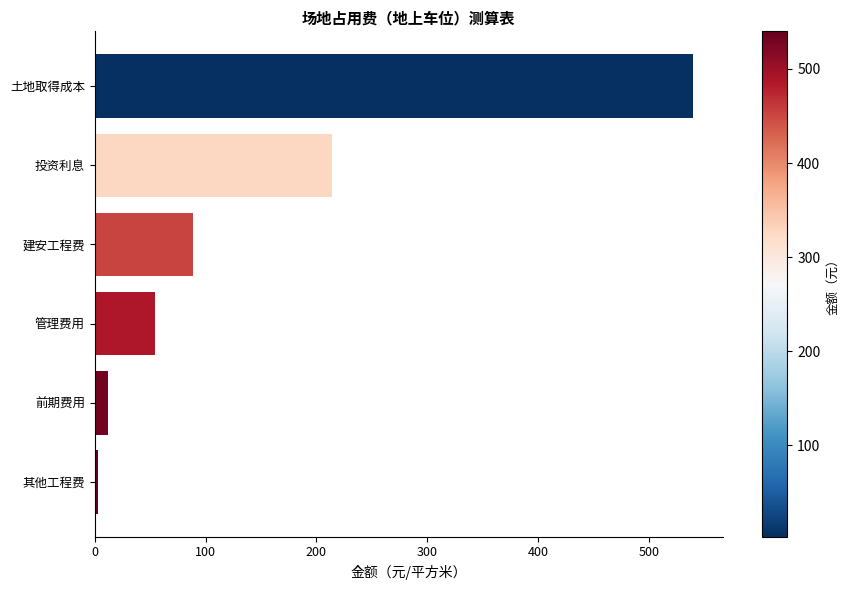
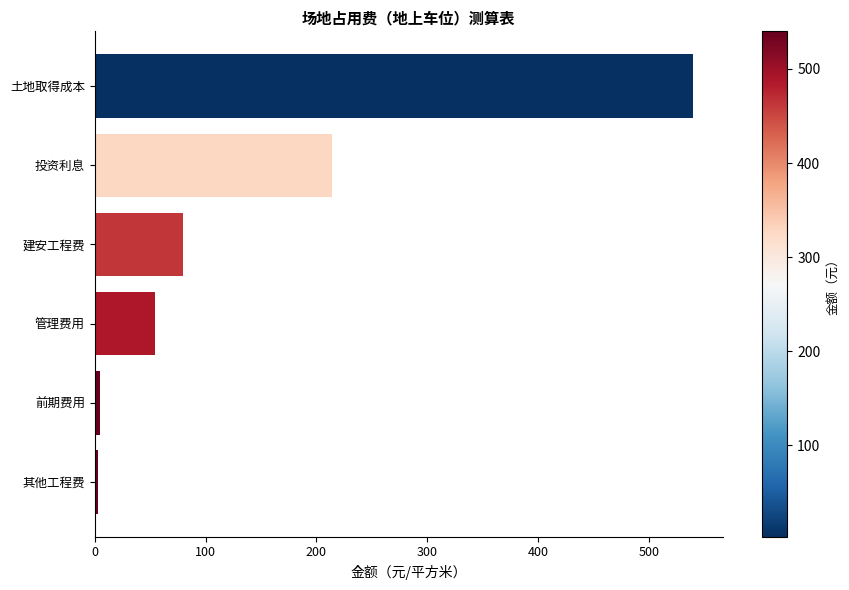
建安工程费: 89 -> 80
前期费用: 12 -> 4
